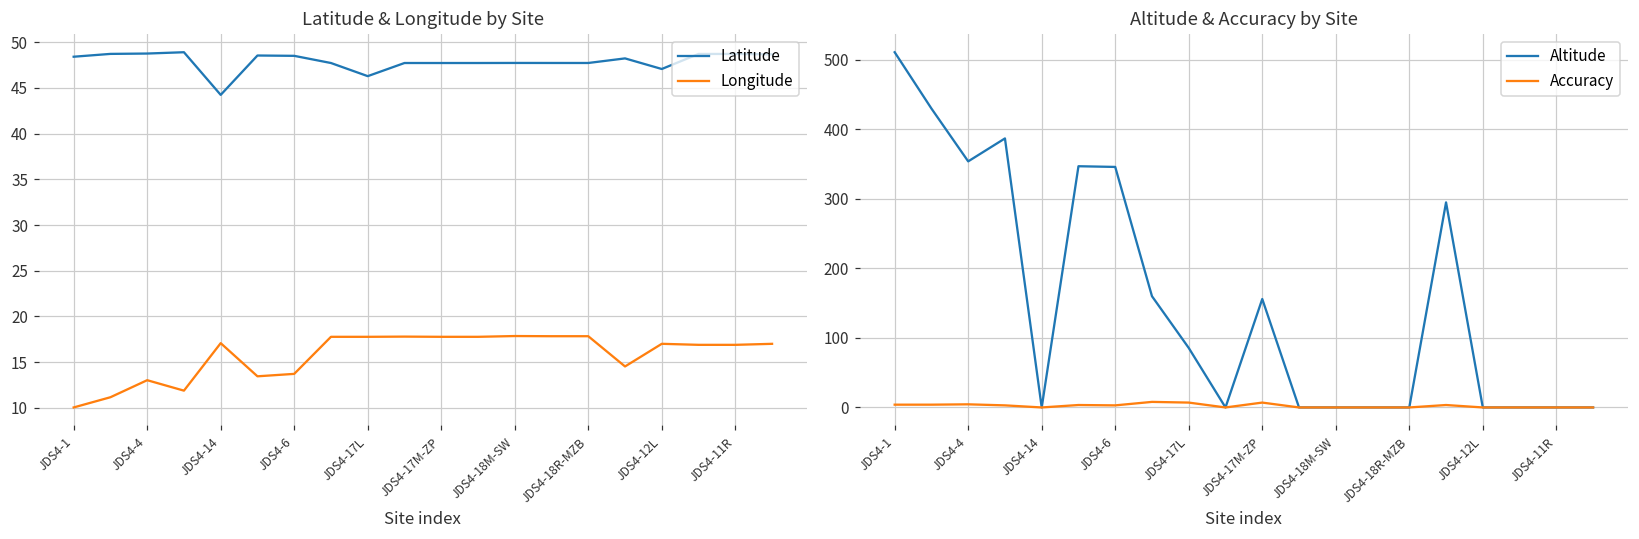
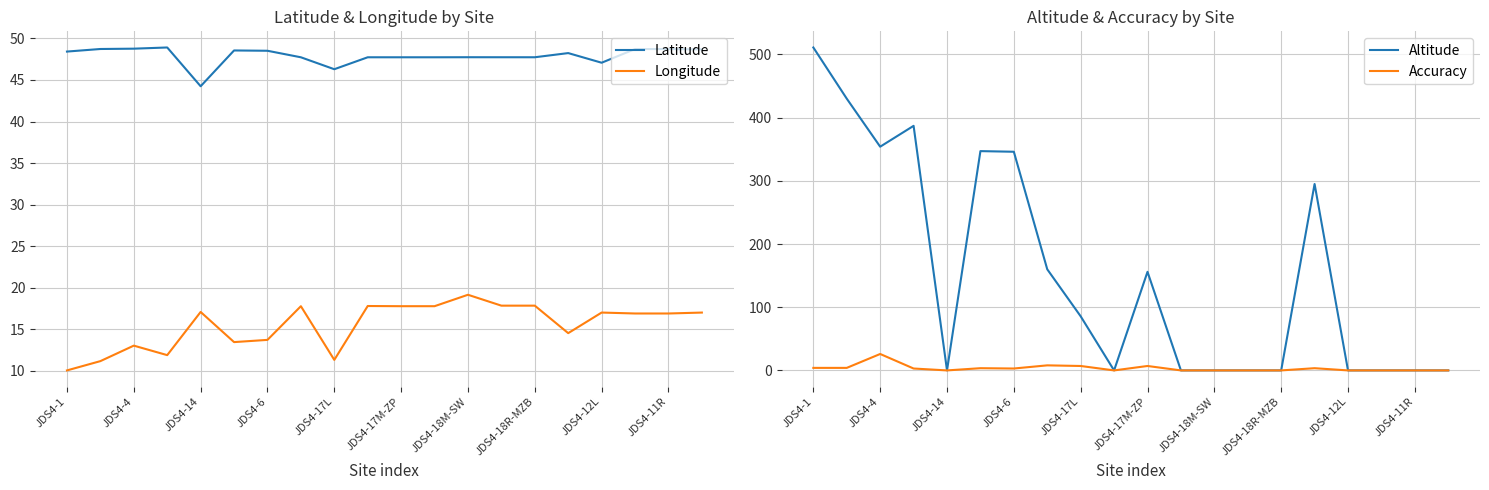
Latitude & Longitude by Site, Longitude, JDS4-17L: 18 -> 11
Latitude & Longitude by Site, Longitude, JDS4-18M-SW: 18 -> 19
Altitude & Accuracy by Site, Accuracy, JDS4-4: 0 -> 30
